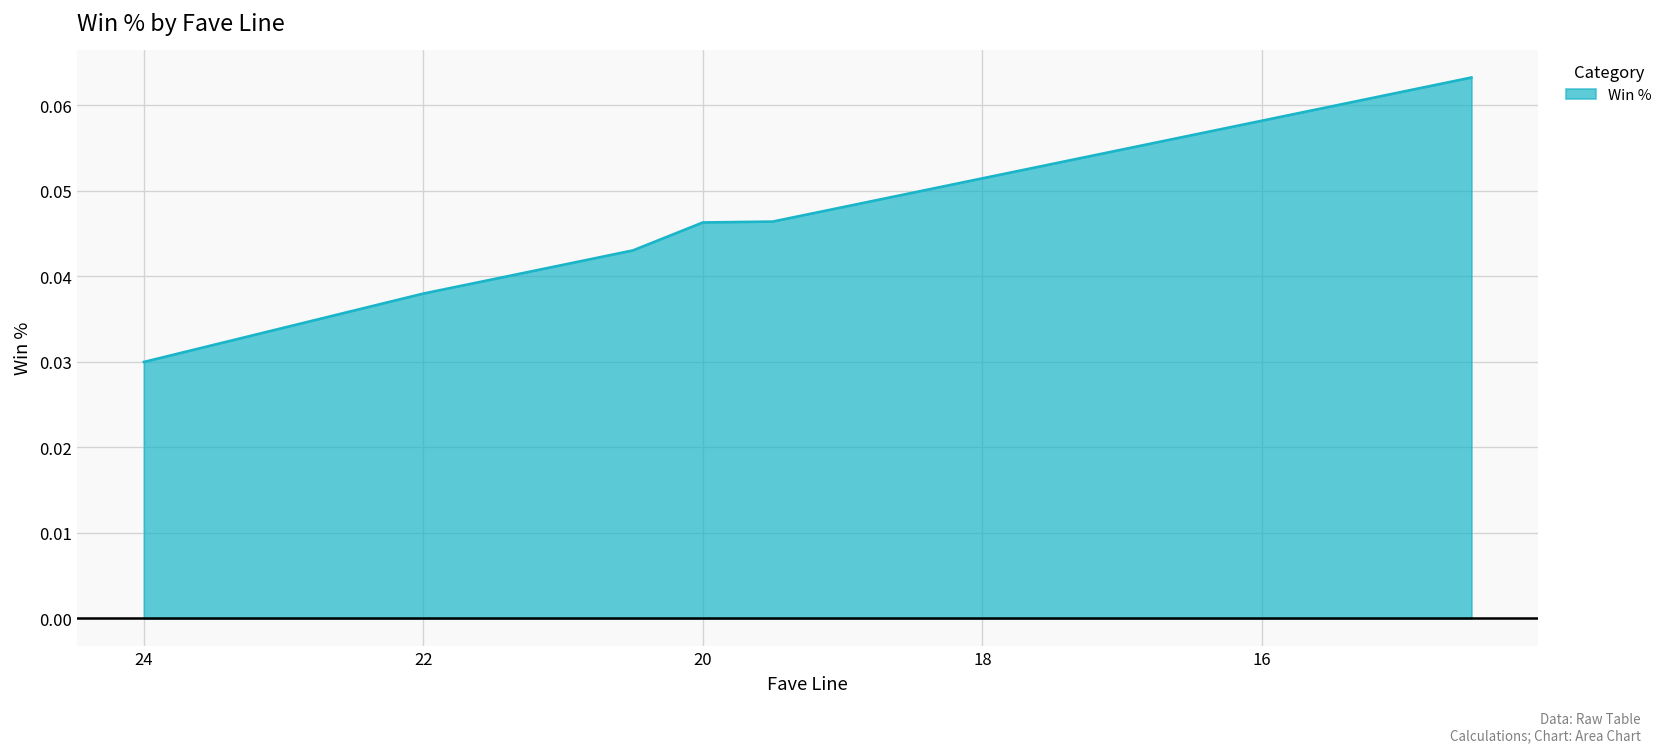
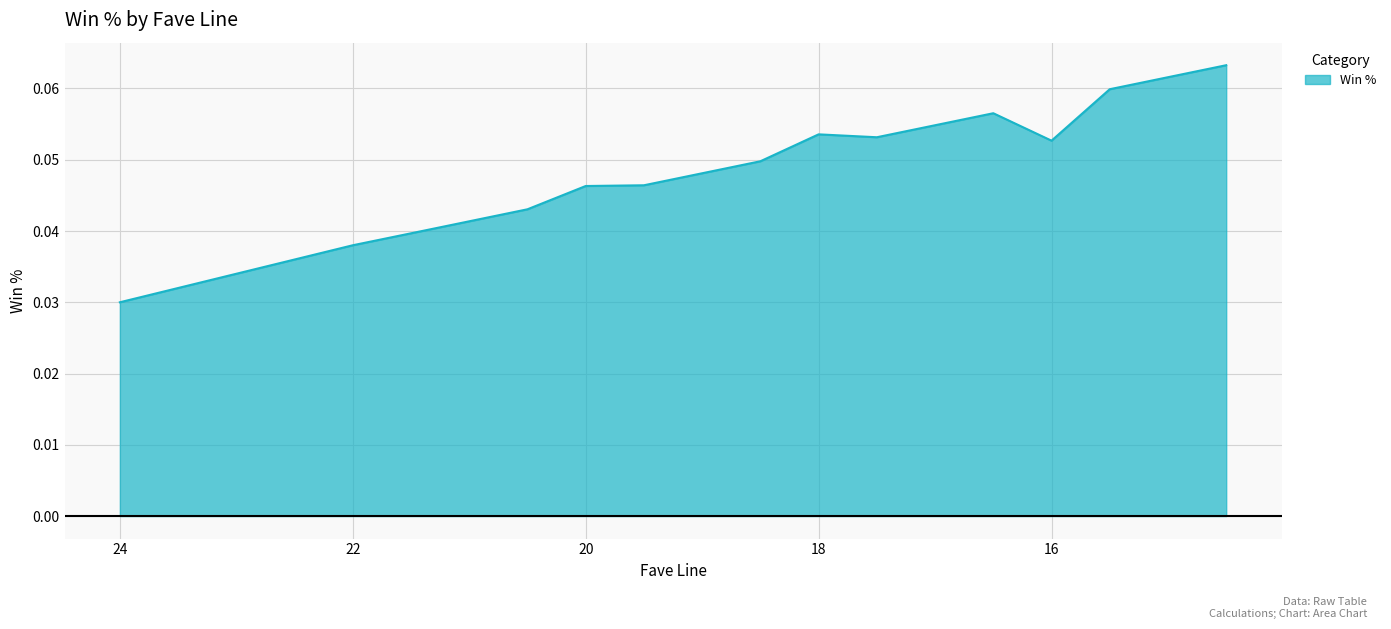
18: 0.051 -> 0.054
16: 0.058 -> 0.053
